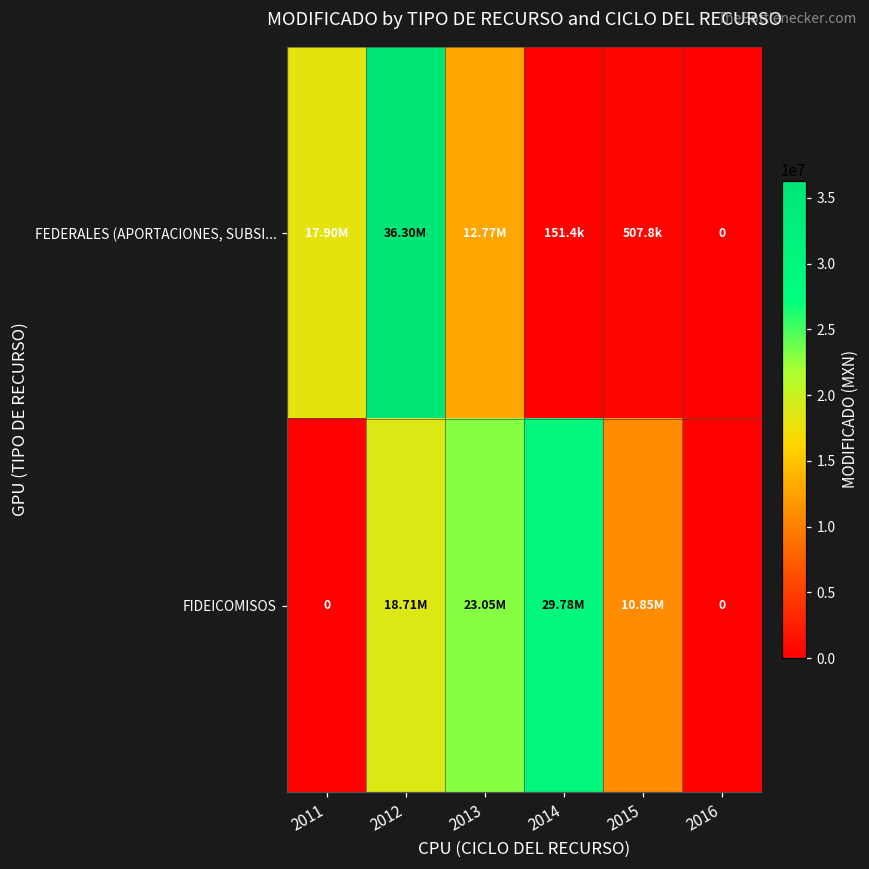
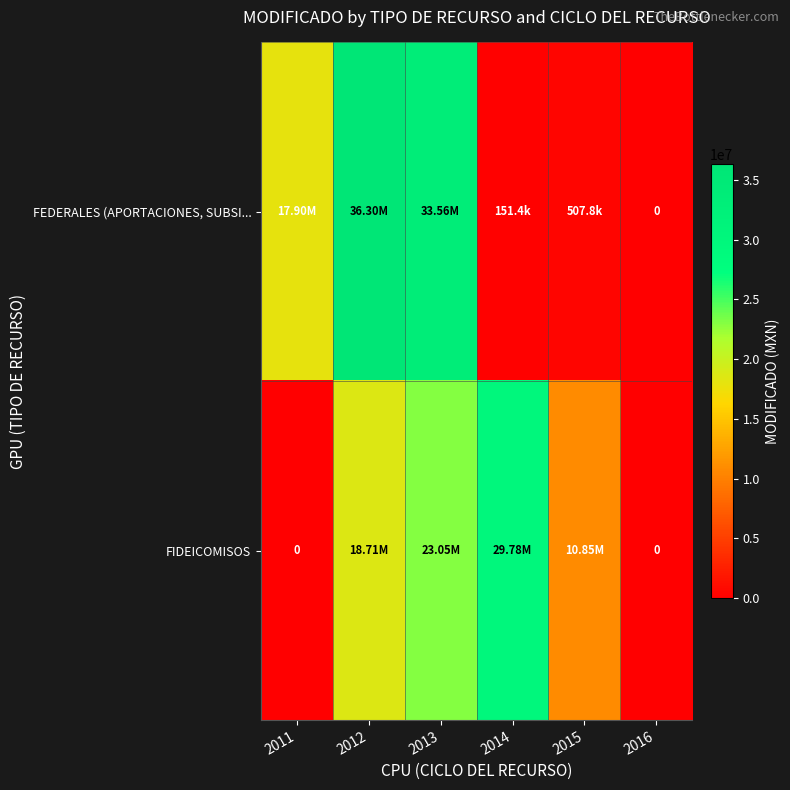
FEDERALES (APORTACIONES, SUBSI..., 2013: 12.77M -> 33.56M
